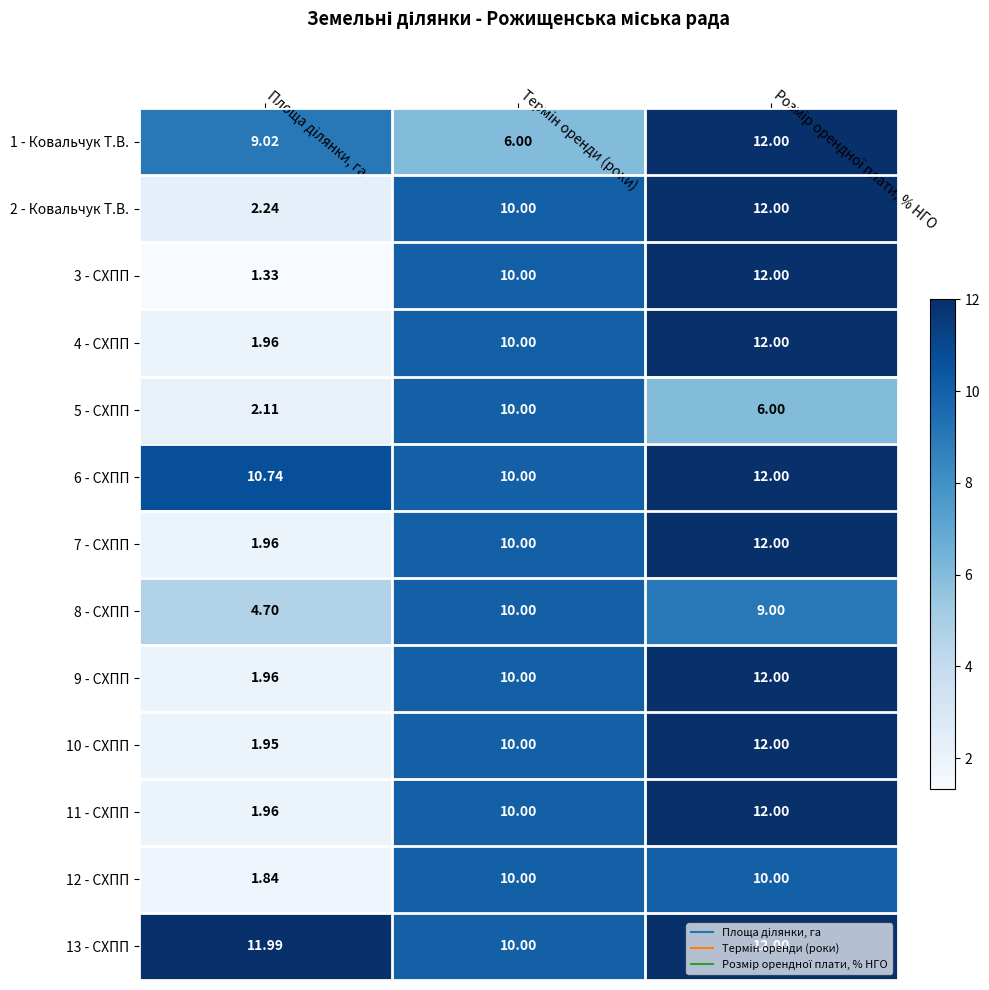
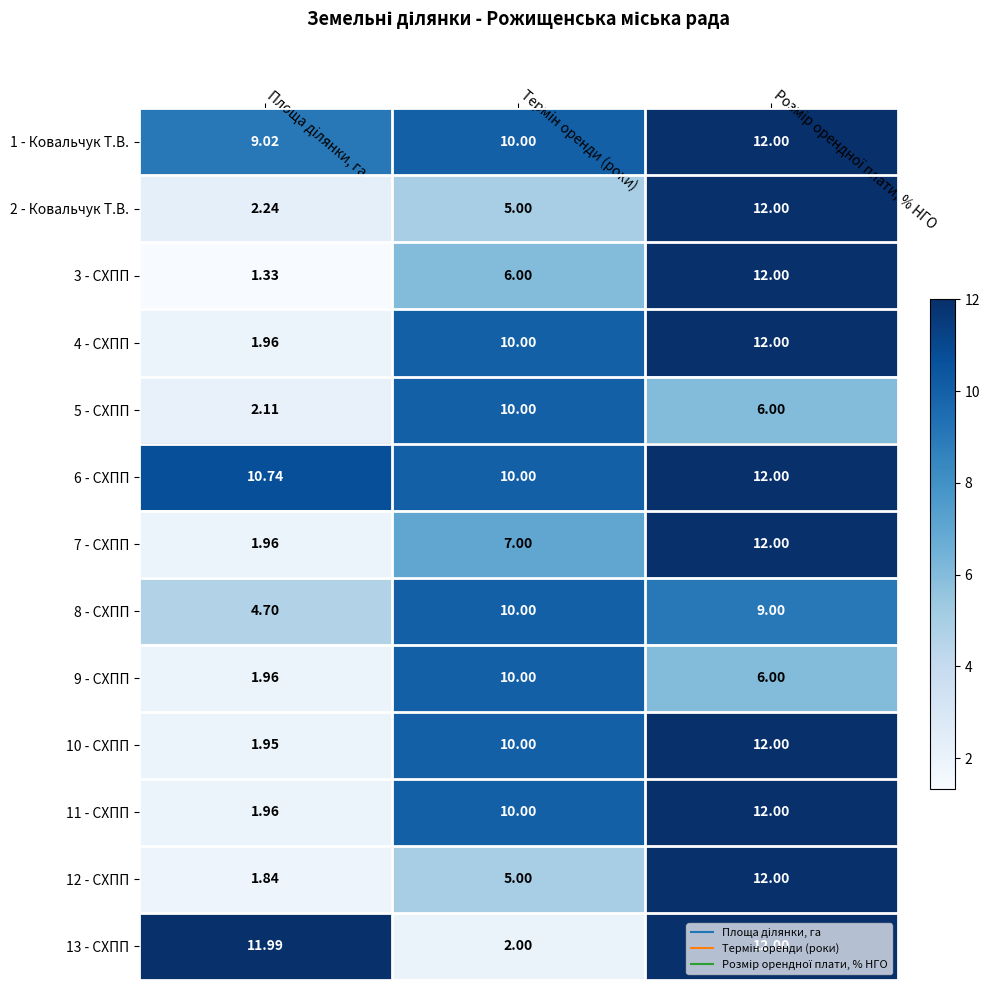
1 - Ковальчук Т.В., Термін оренди (роки): 6.00 -> 10.00
2 - Ковальчук Т.В., Термін оренди (роки): 10.00 -> 5.00
3 - СХПП, Термін оренди (роки): 10.00 -> 6.00
7 - СХПП, Термін оренди (роки): 10.00 -> 7.00
9 - СХПП, Розмір орендної плати, % НГО: 12.00 -> 6.00
12 - СХПП, Термін оренди (роки): 10.00 -> 5.00
12 - СХПП, Розмір орендної плати, % НГО: 10.00 -> 12.00
13 - СХПП, Термін оренди (роки): 10.00 -> 2.00
